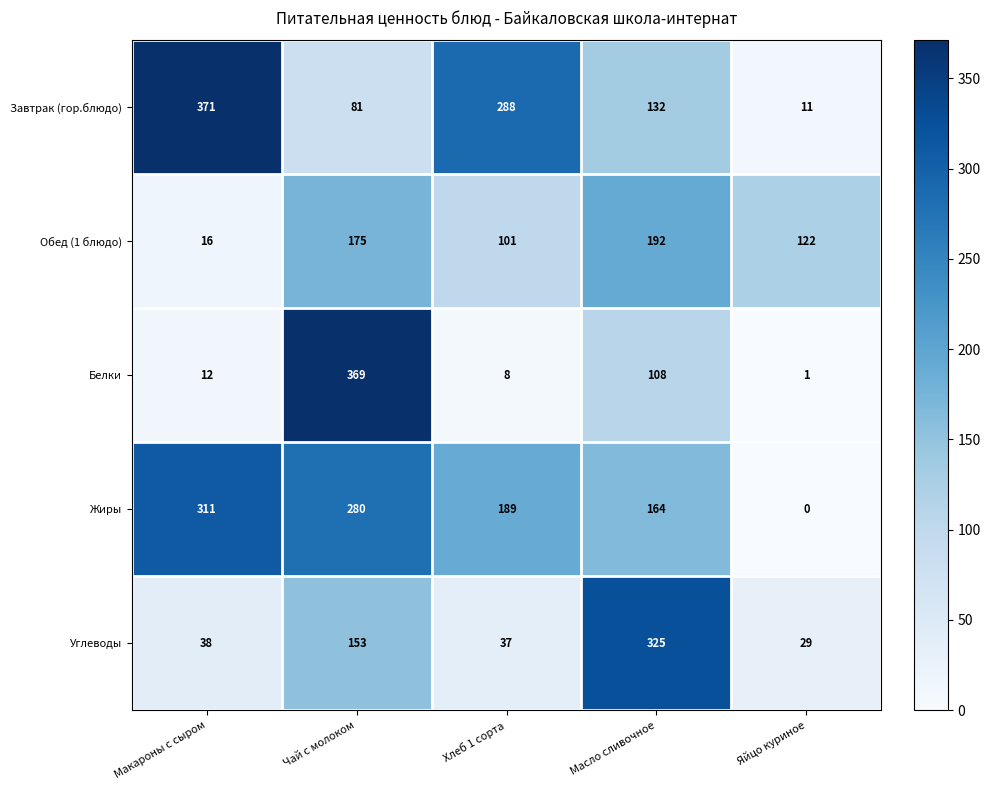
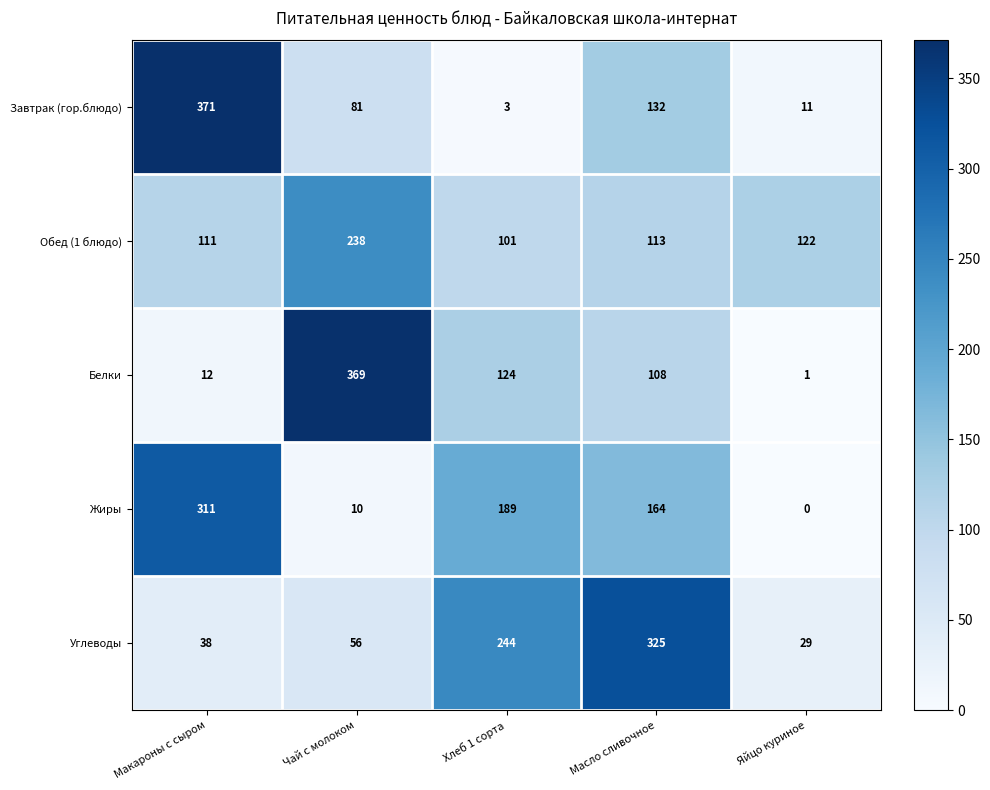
Завтрак (гор.блюдо), Хлеб 1 сорта: 288 -> 3
Обед (1 блюдо), Макароны с сыром: 16 -> 111
Обед (1 блюдо), Чай с молоком: 175 -> 238
Обед (1 блюдо), Масло сливочное: 192 -> 113
Белки, Хлеб 1 сорта: 8 -> 124
Жиры, Чай с молоком: 280 -> 10
Углеводы, Чай с молоком: 153 -> 56
Углеводы, Хлеб 1 сорта: 37 -> 244
